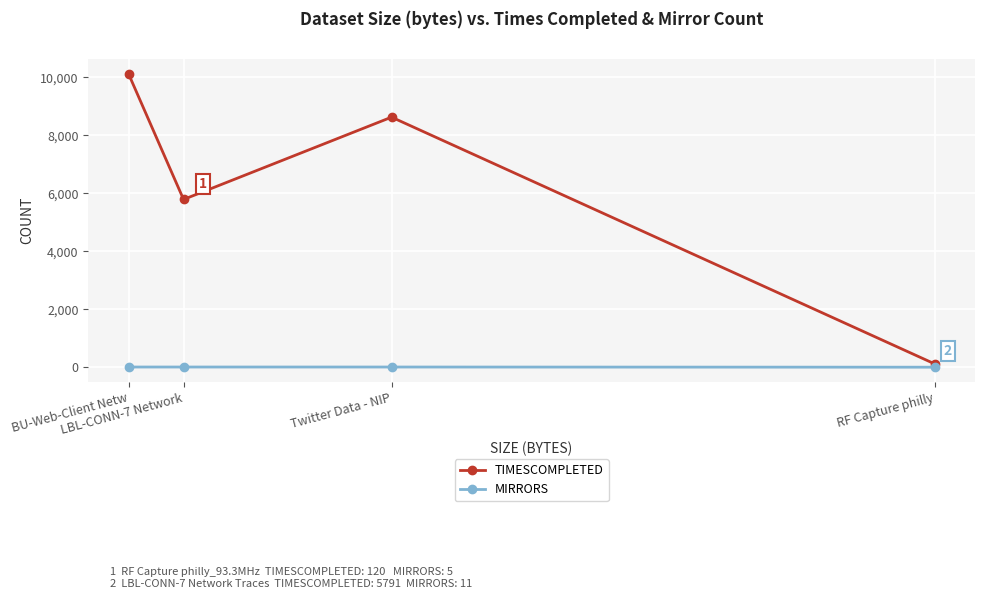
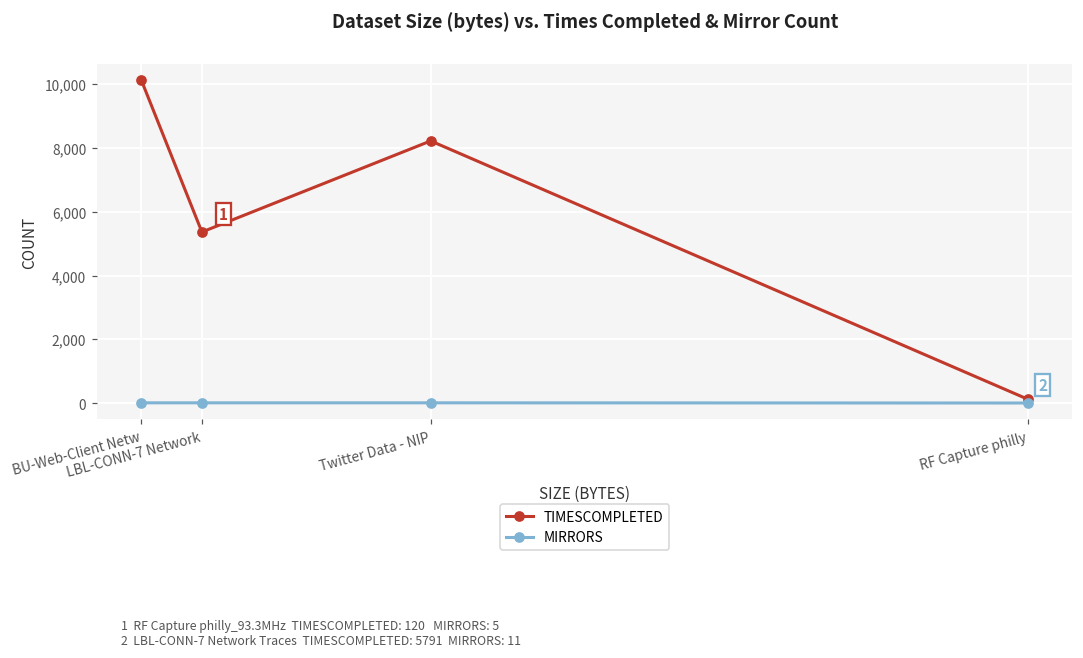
TIMESCOMPLETED, LBL-CONN-7 Network: 5,800 -> 5,400
TIMESCOMPLETED, Twitter Data - NIP: 8,600 -> 8,200
